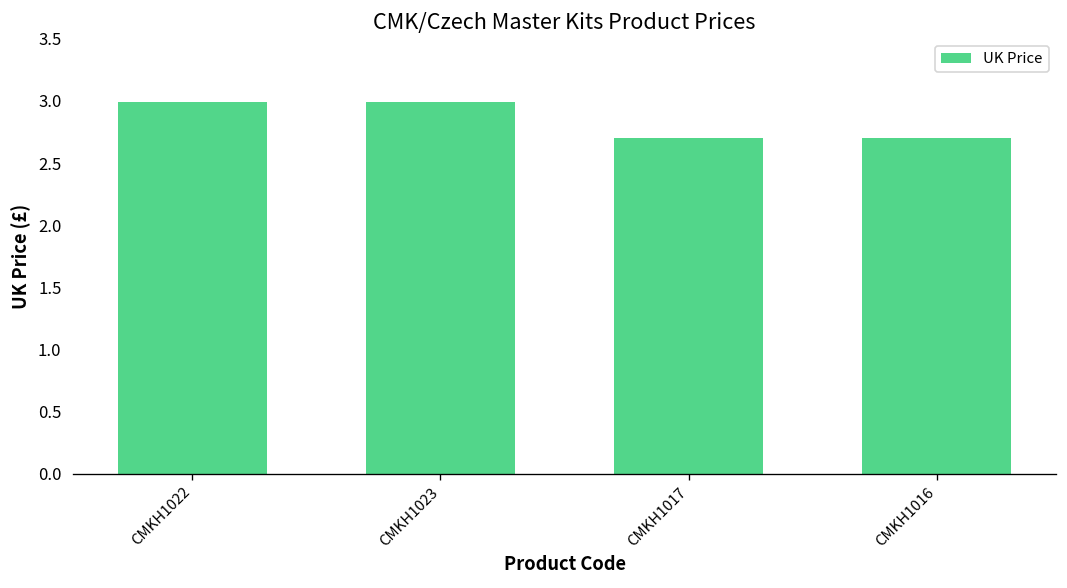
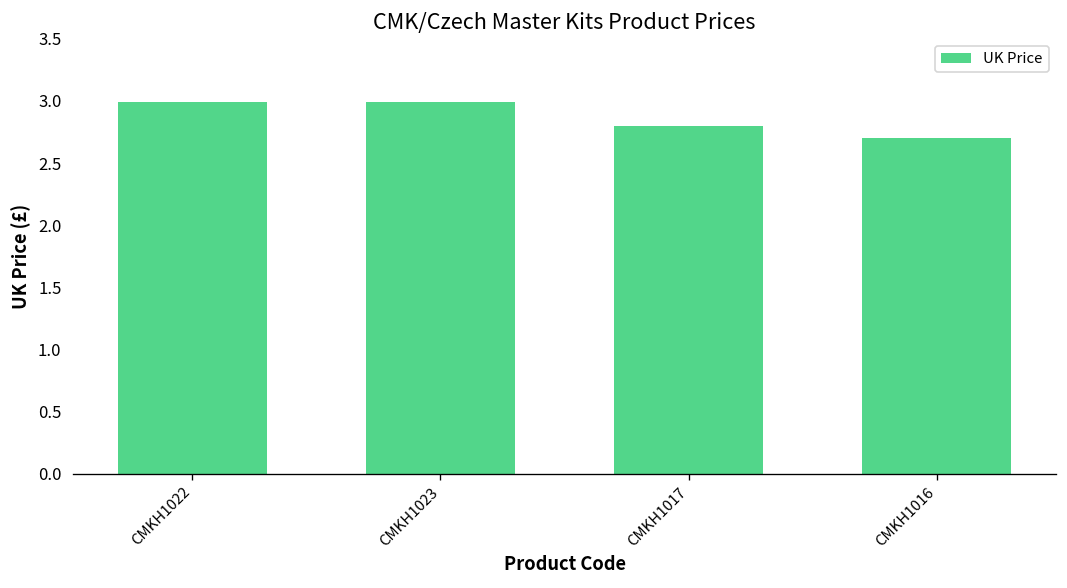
CMKH1017: 2.7 -> 2.8
